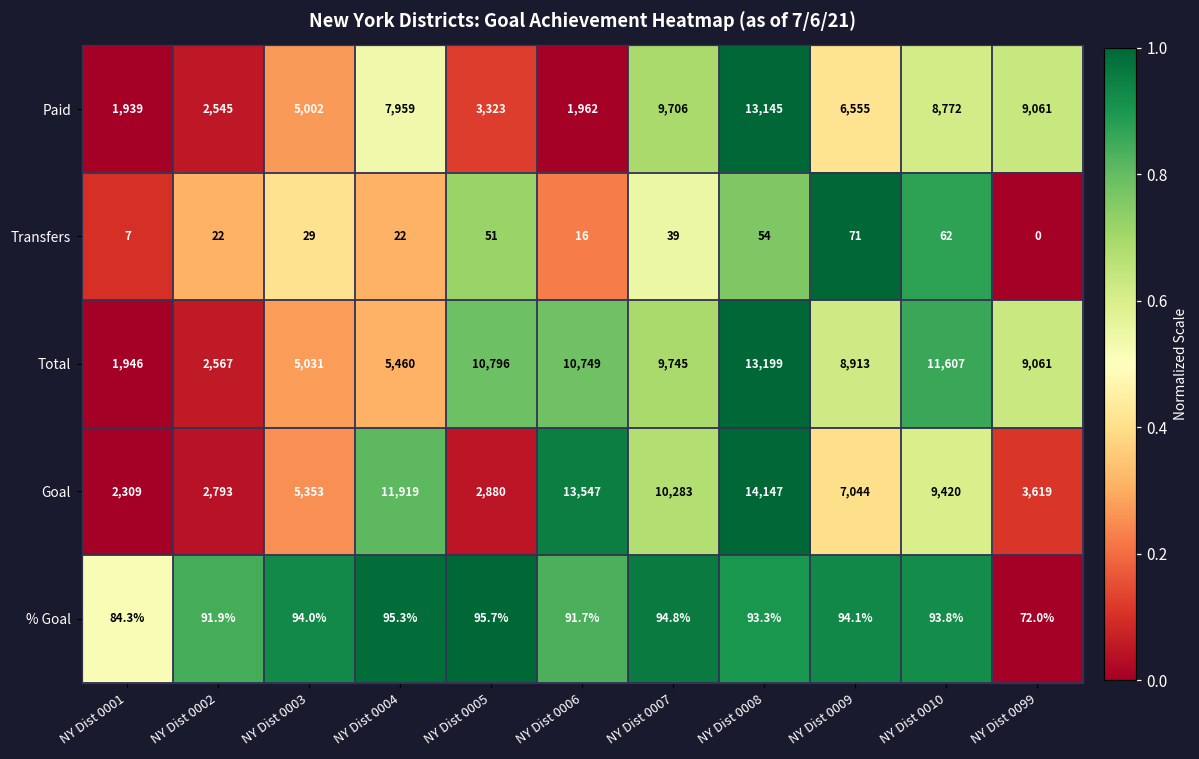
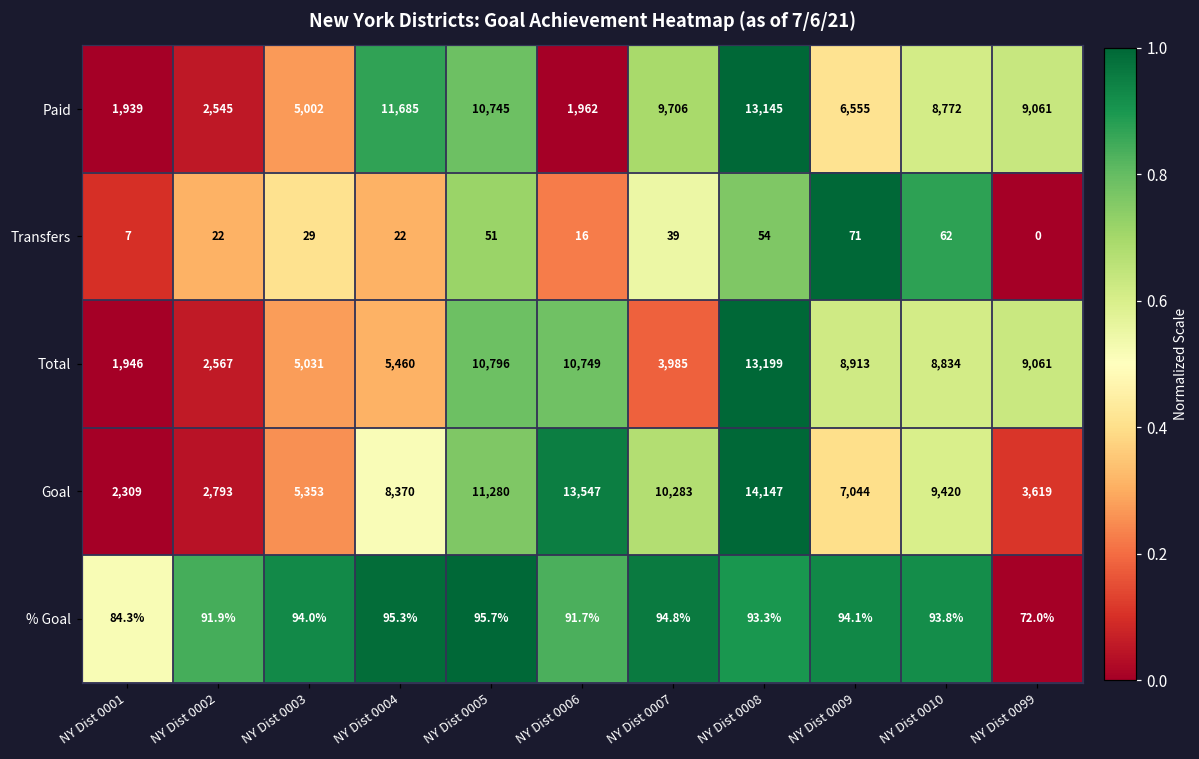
Paid, NY Dist 0004: 7,959 -> 11,685
Paid, NY Dist 0005: 3,323 -> 10,745
Total, NY Dist 0007: 9,745 -> 3,985
Total, NY Dist 0010: 11,607 -> 8,834
Goal, NY Dist 0004: 11,919 -> 8,370
Goal, NY Dist 0005: 2,880 -> 11,280
